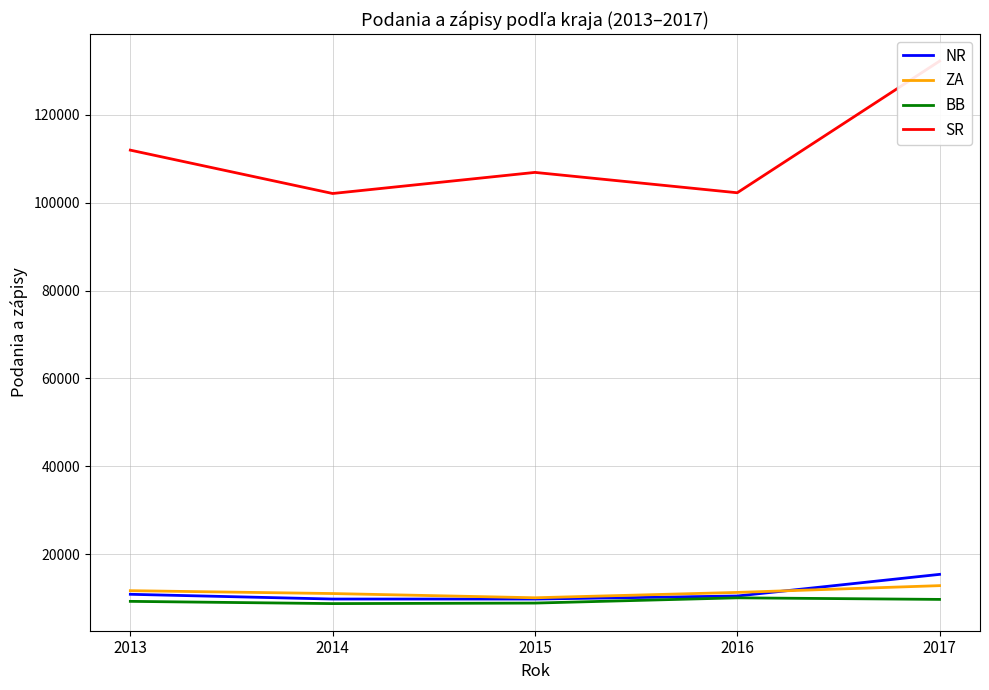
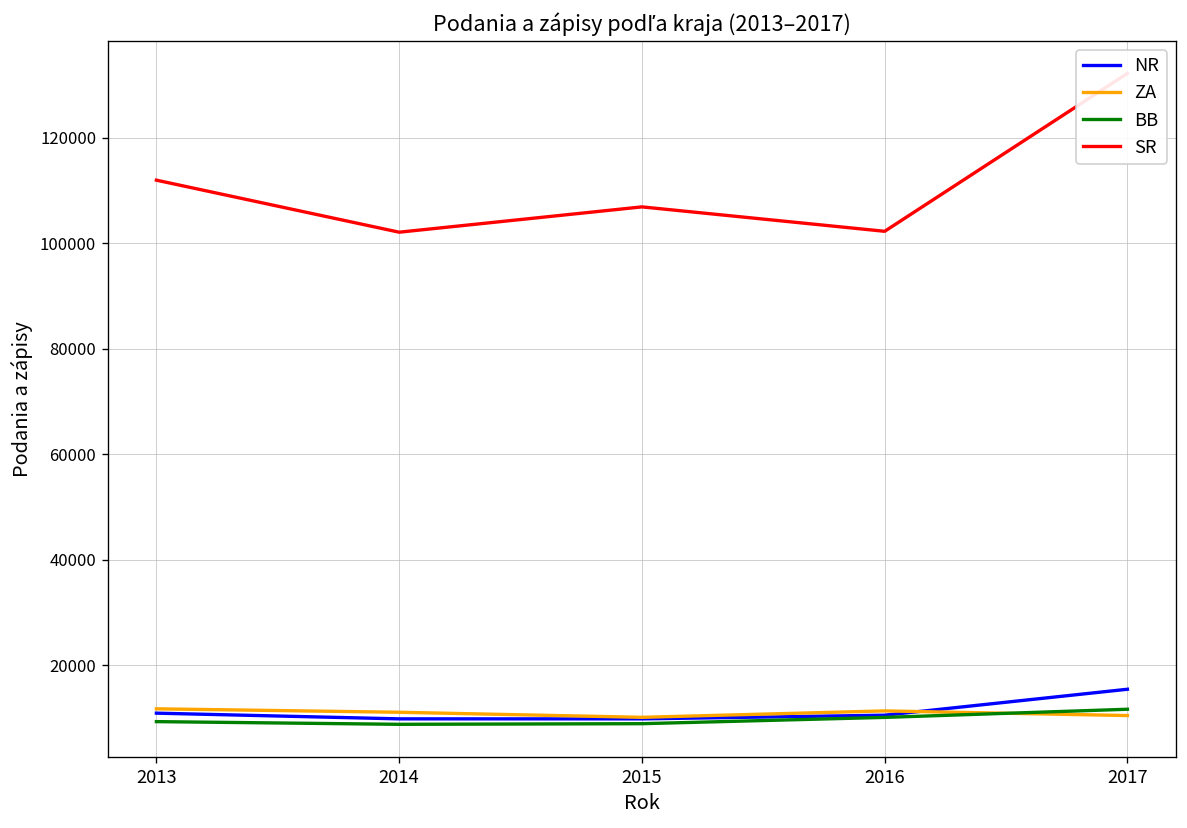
ZA, 2017: 13000 -> 10000
BB, 2017: 10000 -> 12000
